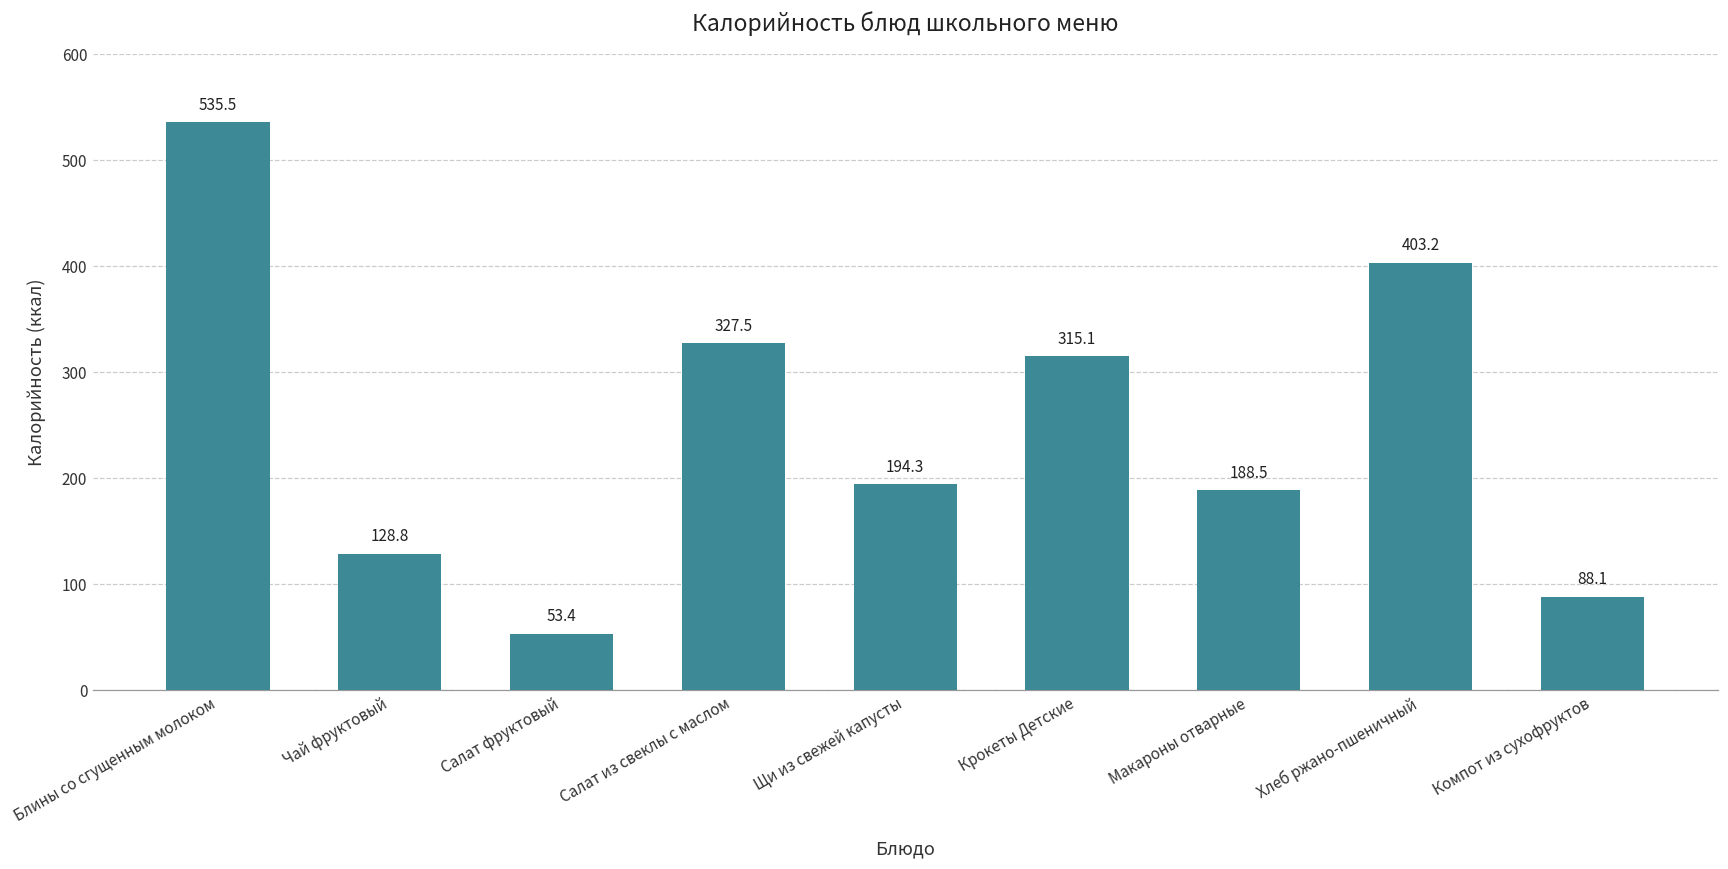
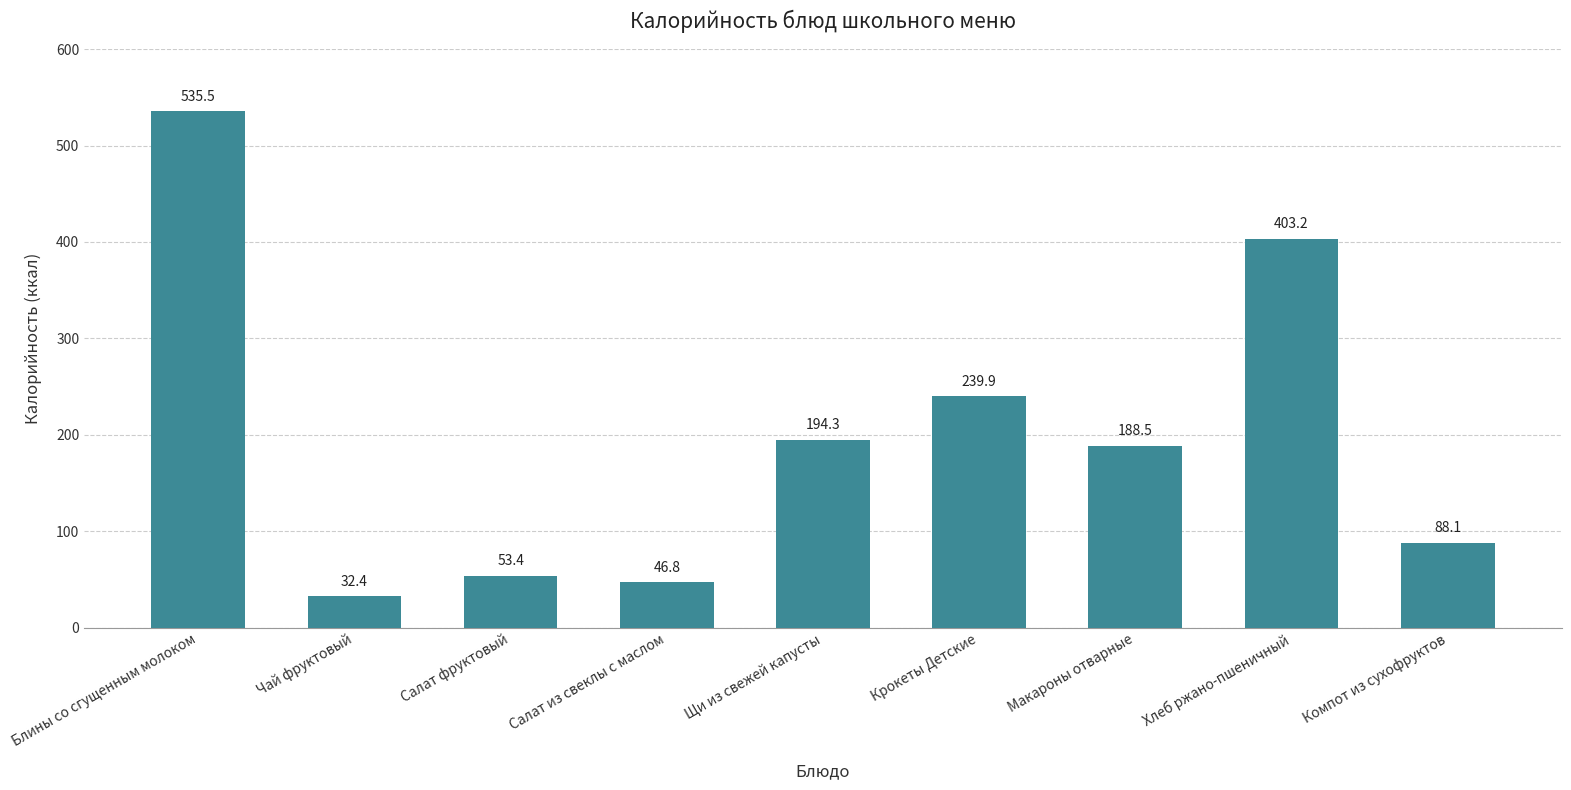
Чай фруктовый: 128.8 -> 32.4
Салат из свеклы с маслом: 327.5 -> 46.8
Крокеты Детские: 315.1 -> 239.9
